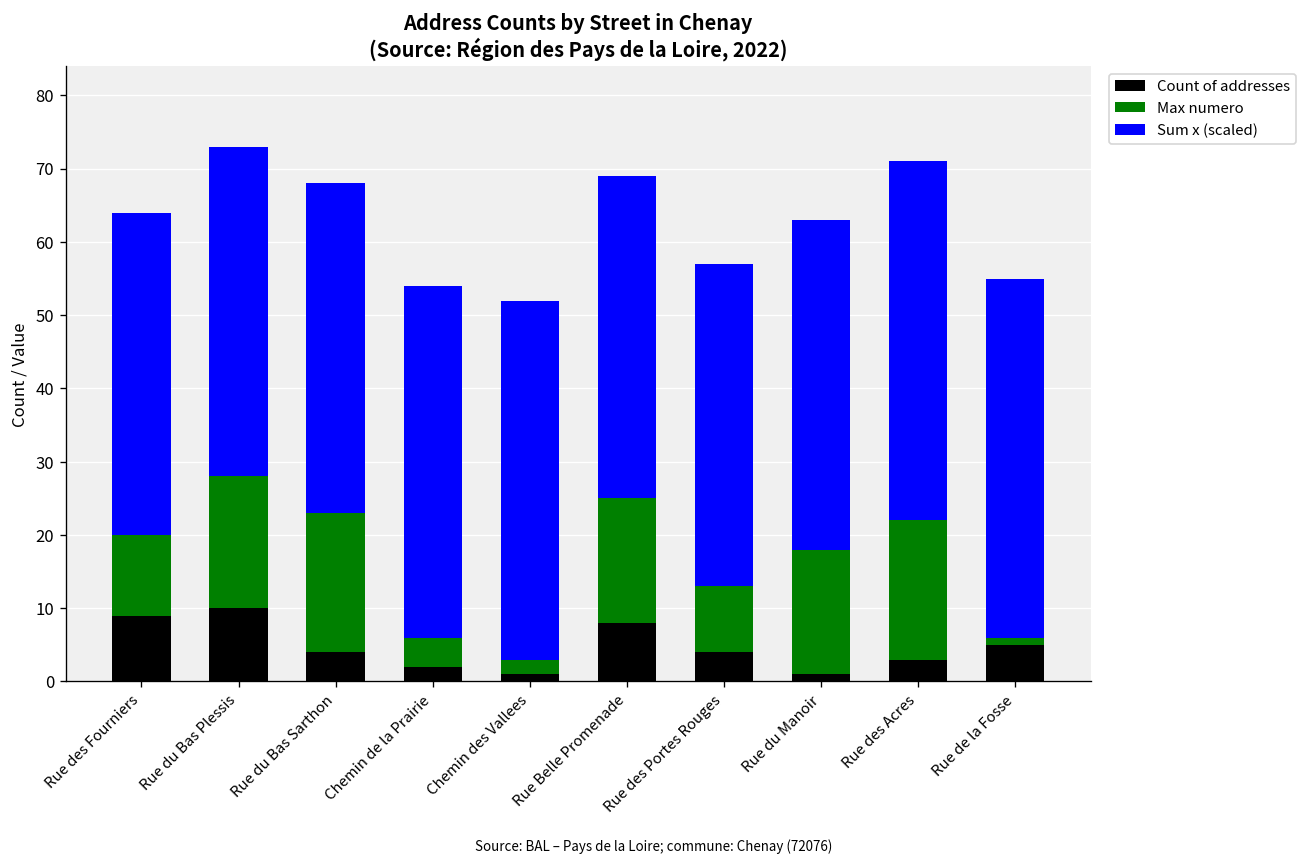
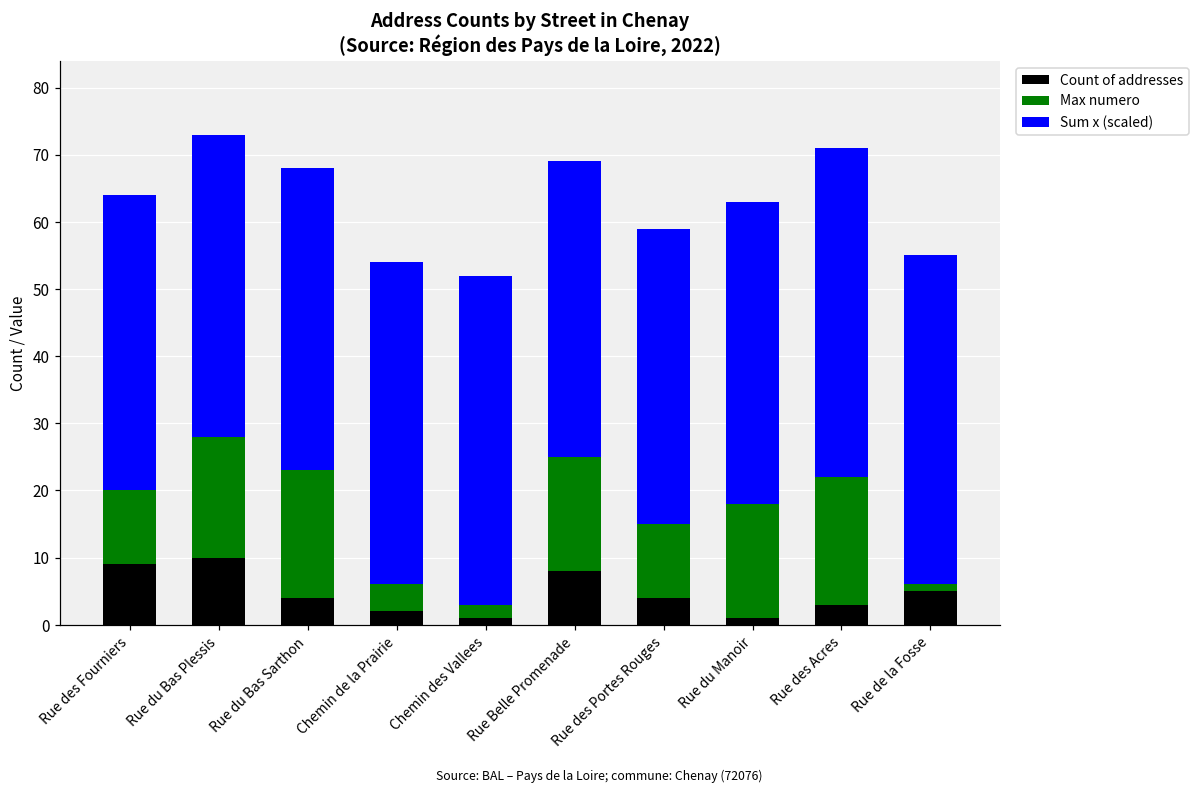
Max numero, Rue des Portes Rouges: 9 -> 11
